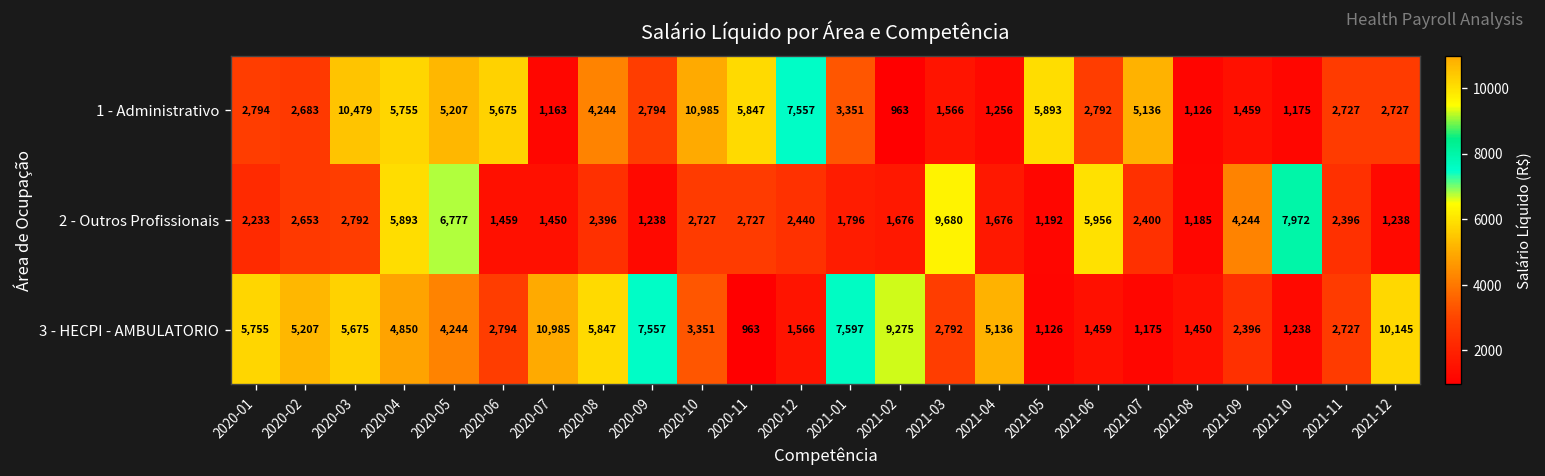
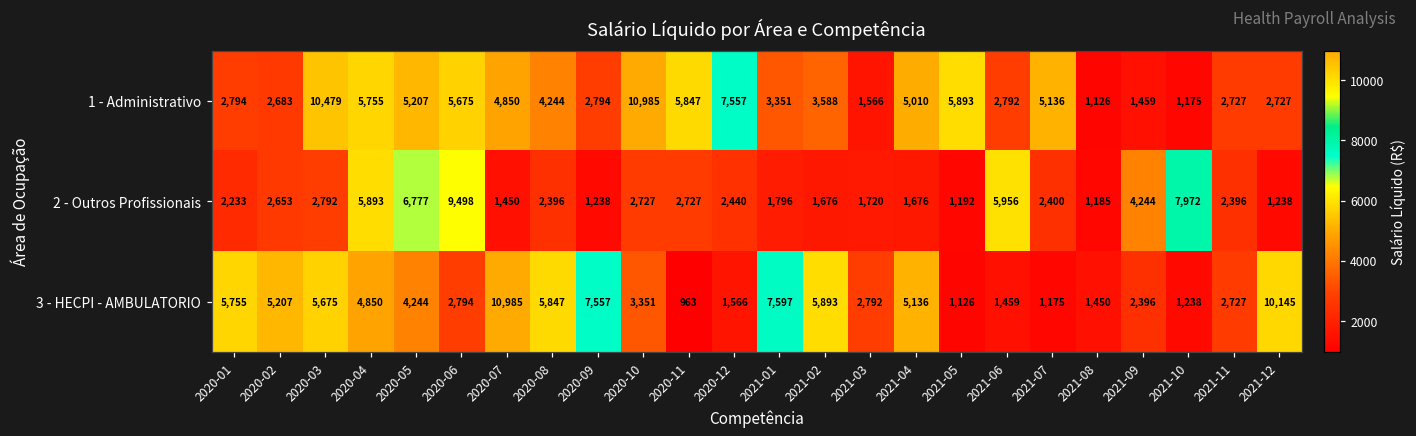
1 - Administrativo, 2020-07: 1,163 -> 4,850
1 - Administrativo, 2021-02: 963 -> 3,588
1 - Administrativo, 2021-04: 1,256 -> 5,010
2 - Outros Profissionais, 2020-06: 1,459 -> 9,498
2 - Outros Profissionais, 2021-03: 9,680 -> 1,720
3 - HECPI - AMBULATORIO, 2021-02: 9,275 -> 5,893
